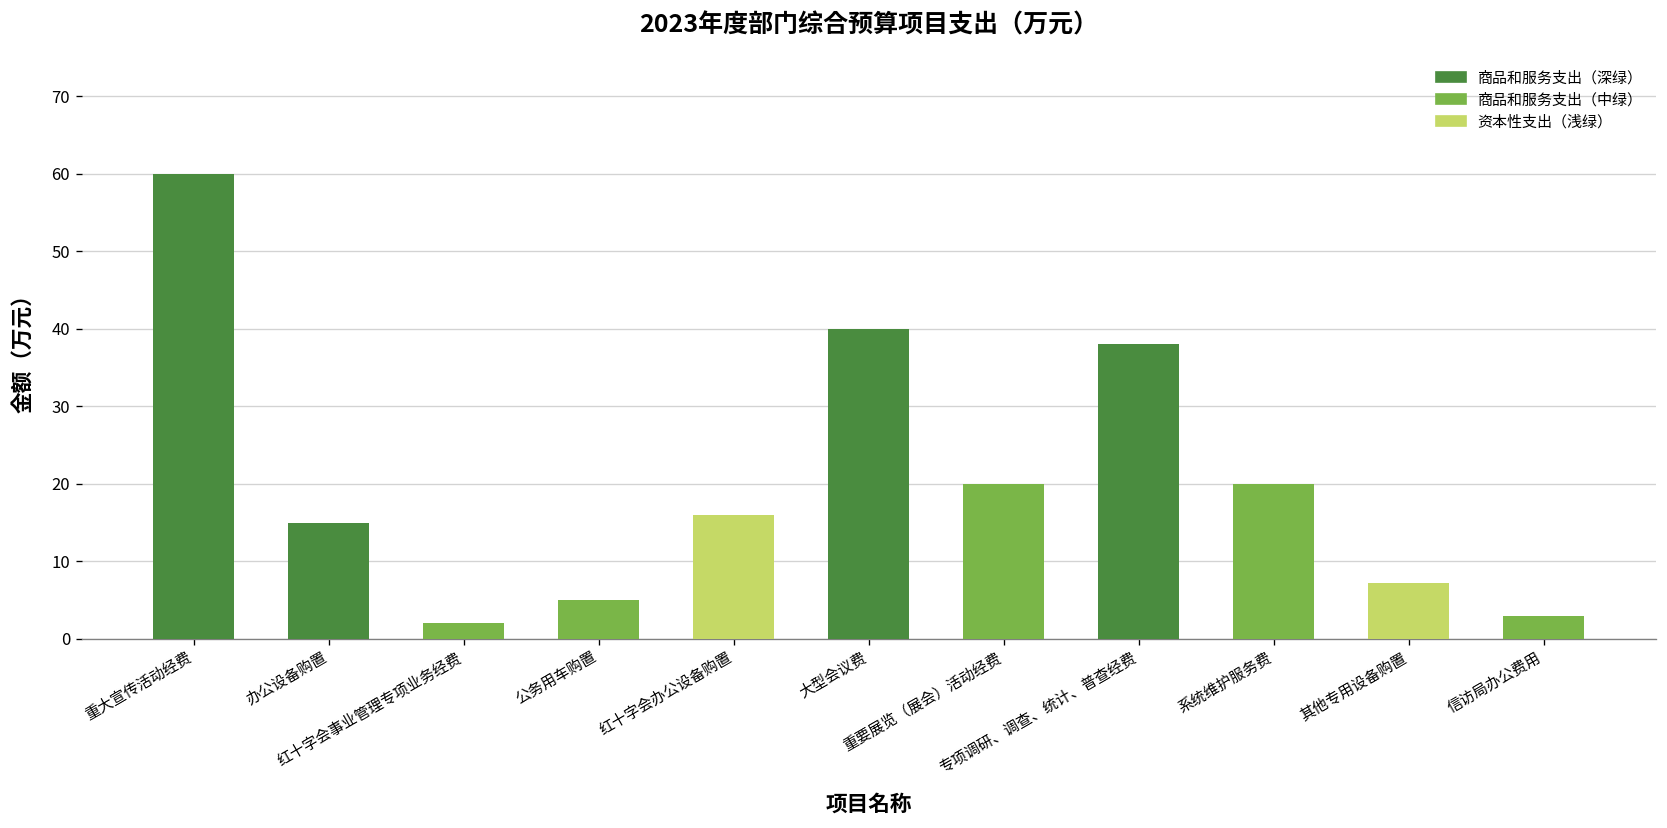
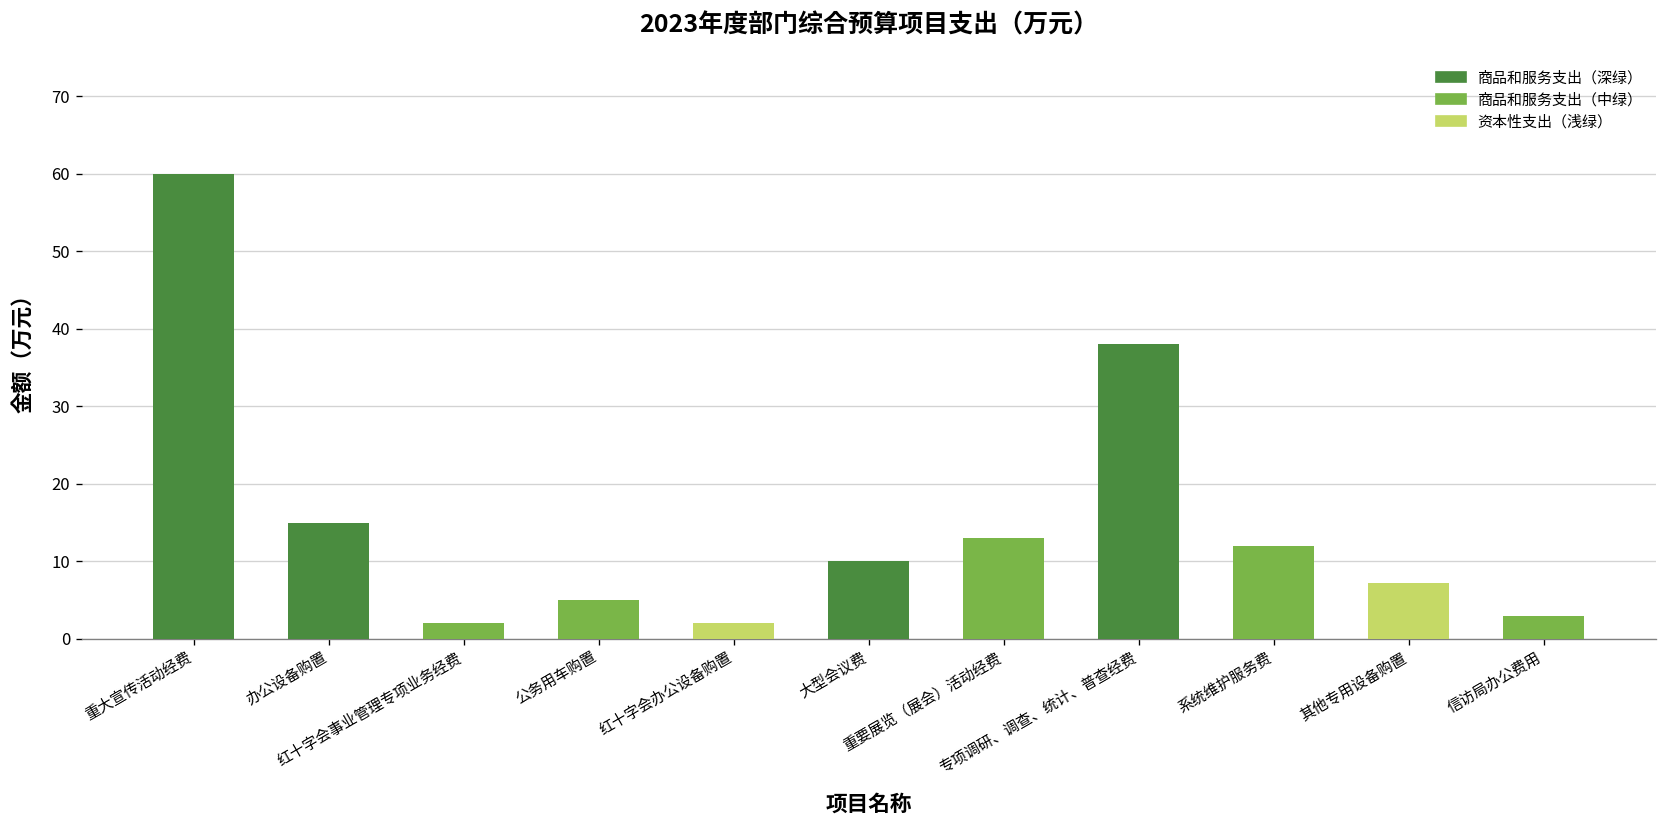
红十字会办公设备购置: 16 -> 2
大型会议费: 40 -> 10
重要展览（展会）活动经费: 20 -> 13
系统维护服务费: 20 -> 12
